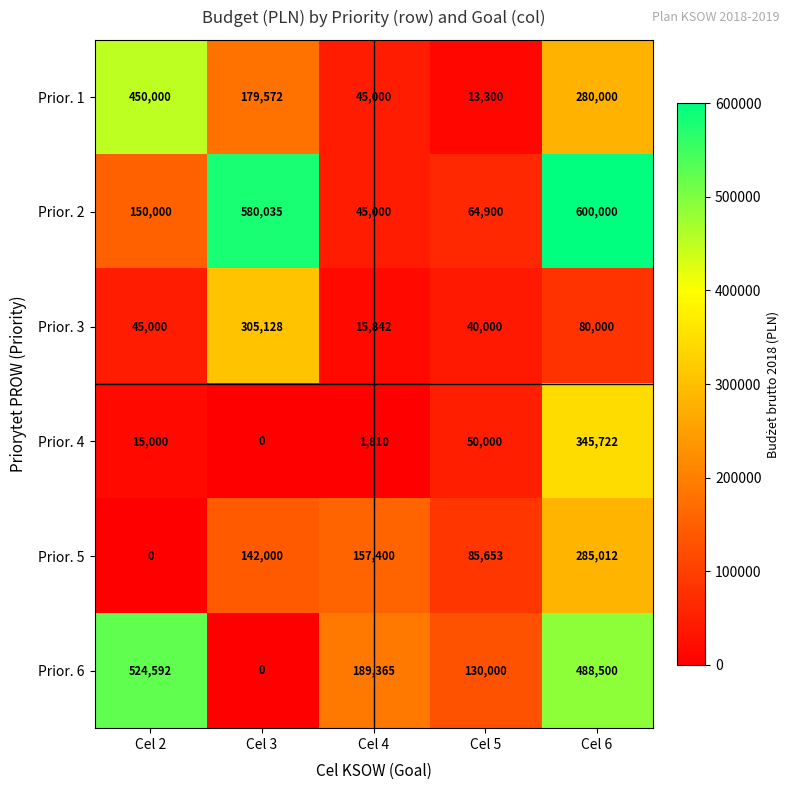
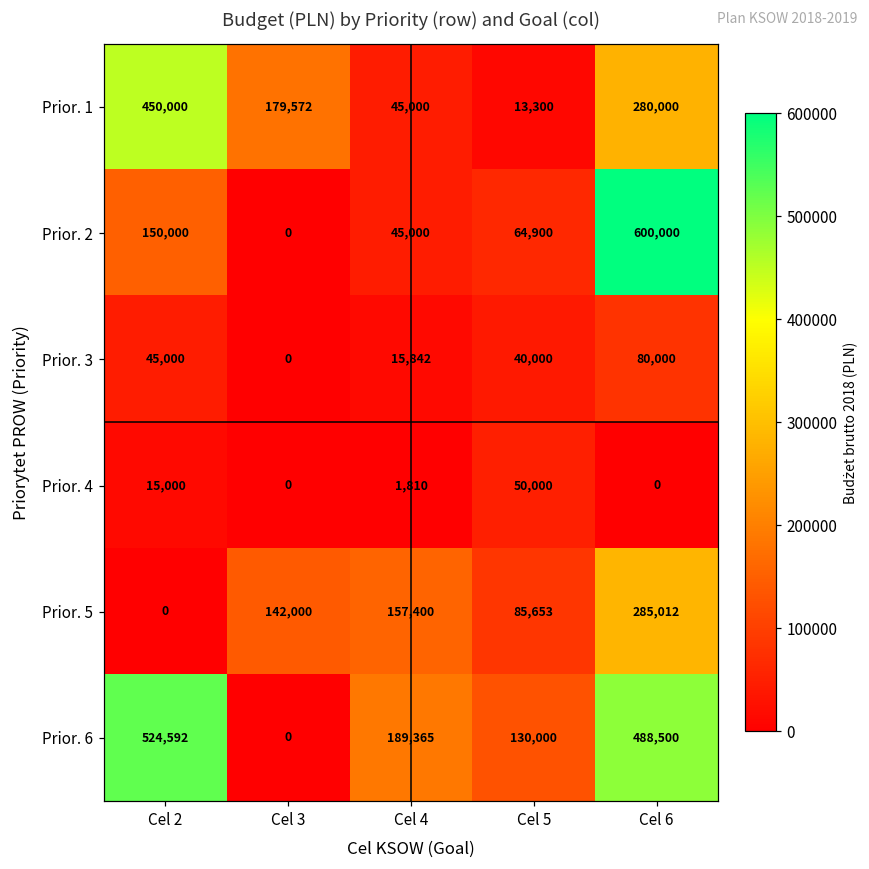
Prior. 2, Cel 3: 580,035 -> 0
Prior. 3, Cel 3: 305,128 -> 0
Prior. 4, Cel 6: 345,722 -> 0
